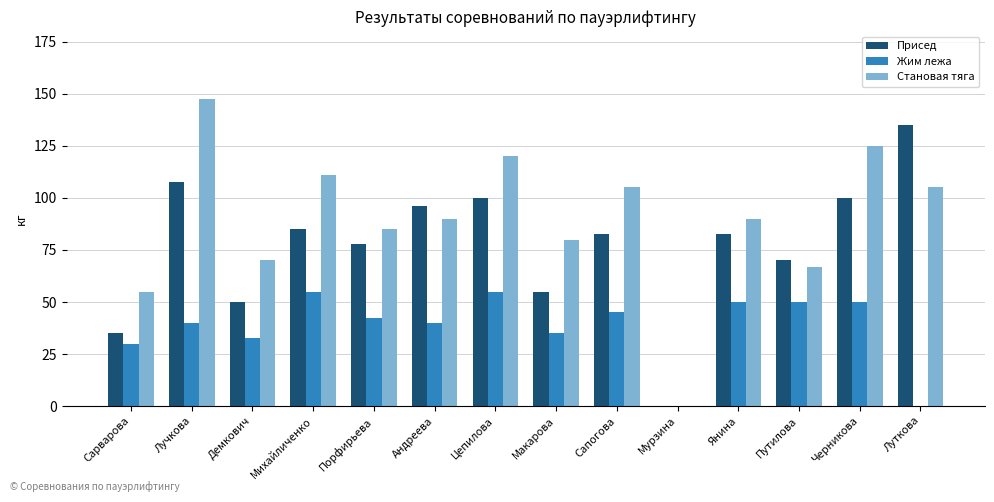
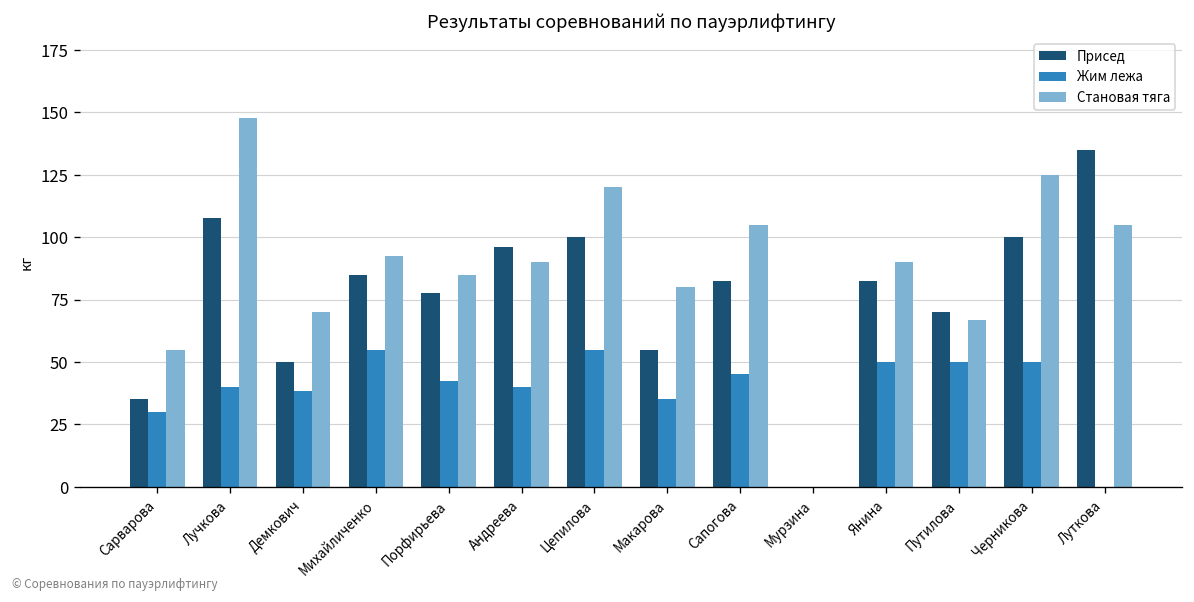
Жим лежа, Демкович: 33 -> 39
Становая тяга, Михайличенко: 111 -> 93
